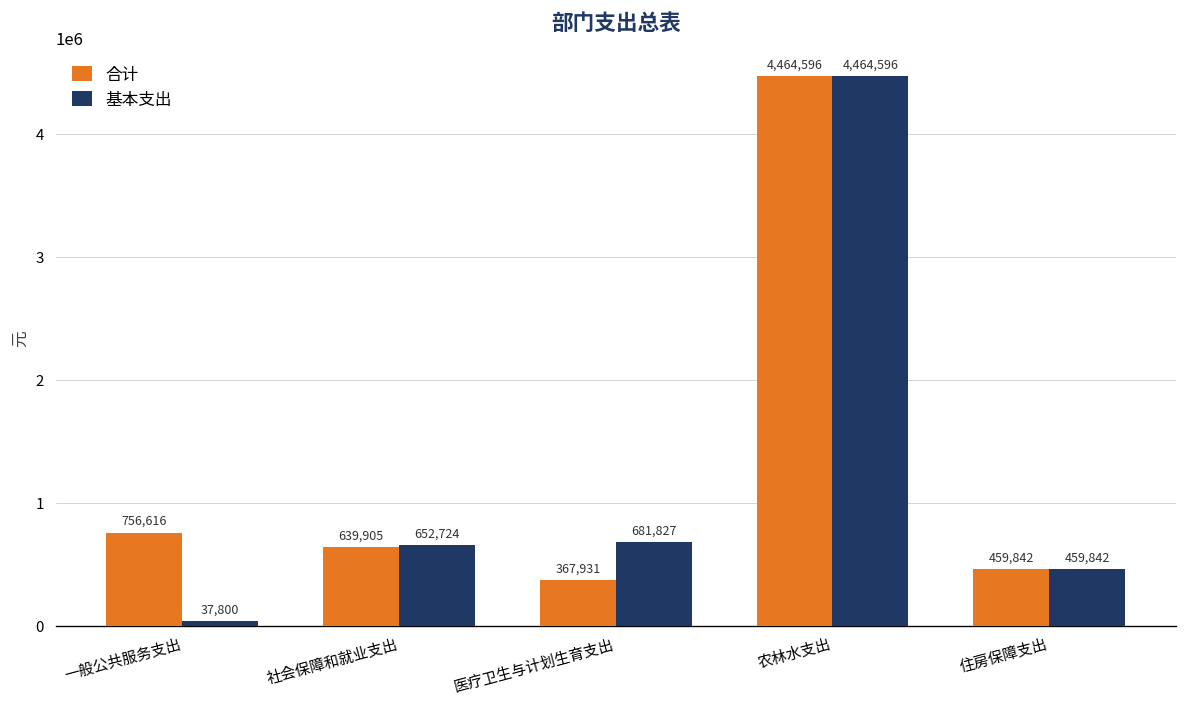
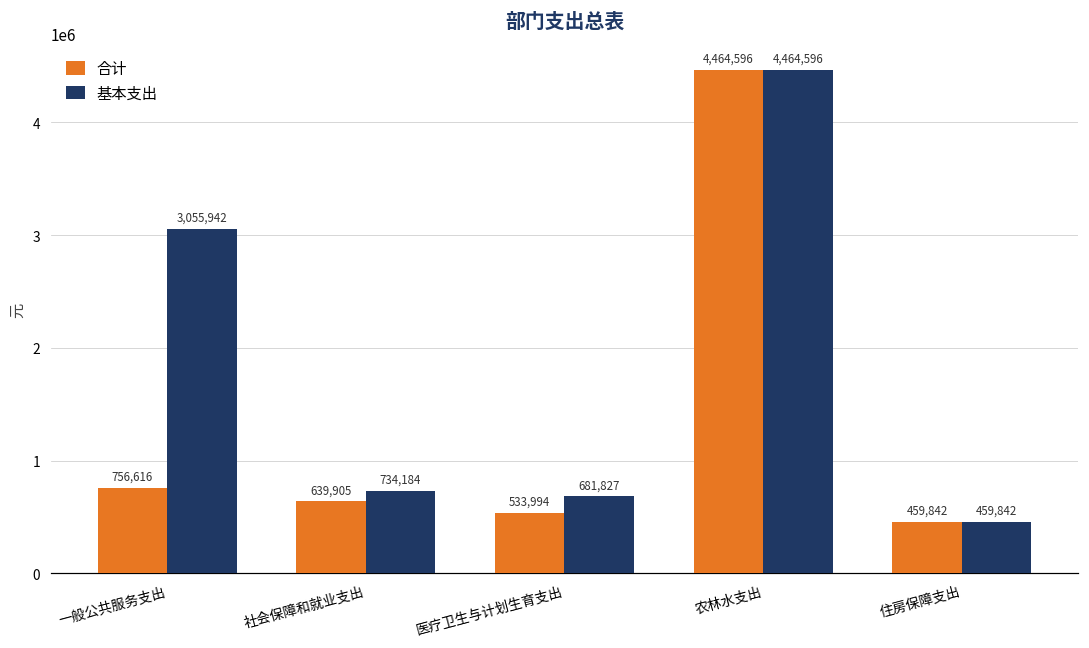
基本支出, 一般公共服务支出: 37,800 -> 3,055,942
基本支出, 社会保障和就业支出: 652,724 -> 734,184
合计, 医疗卫生与计划生育支出: 367,931 -> 533,994
